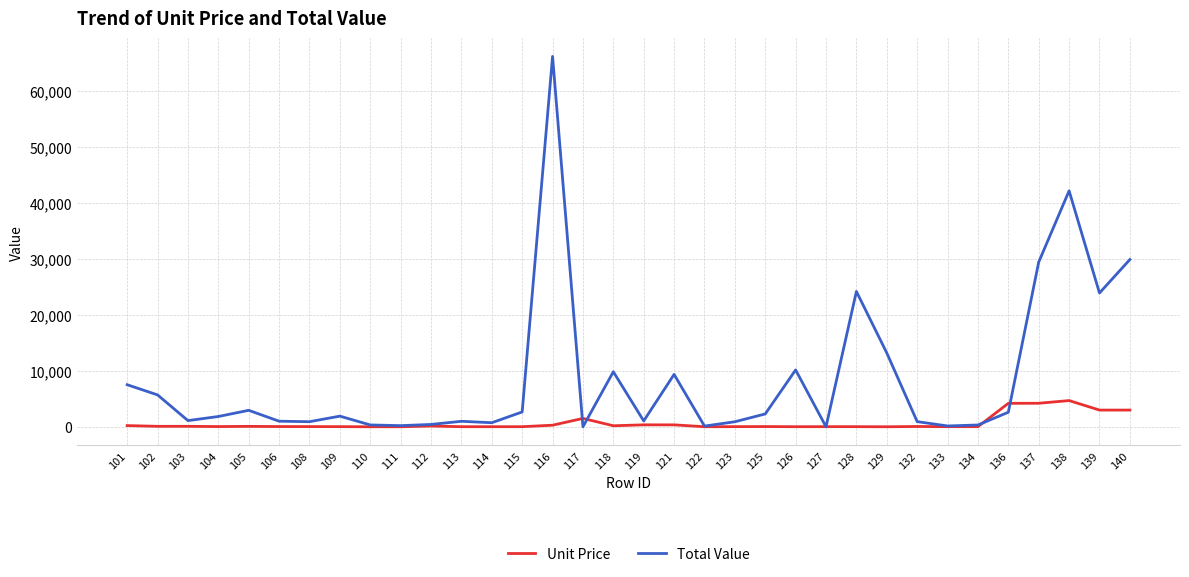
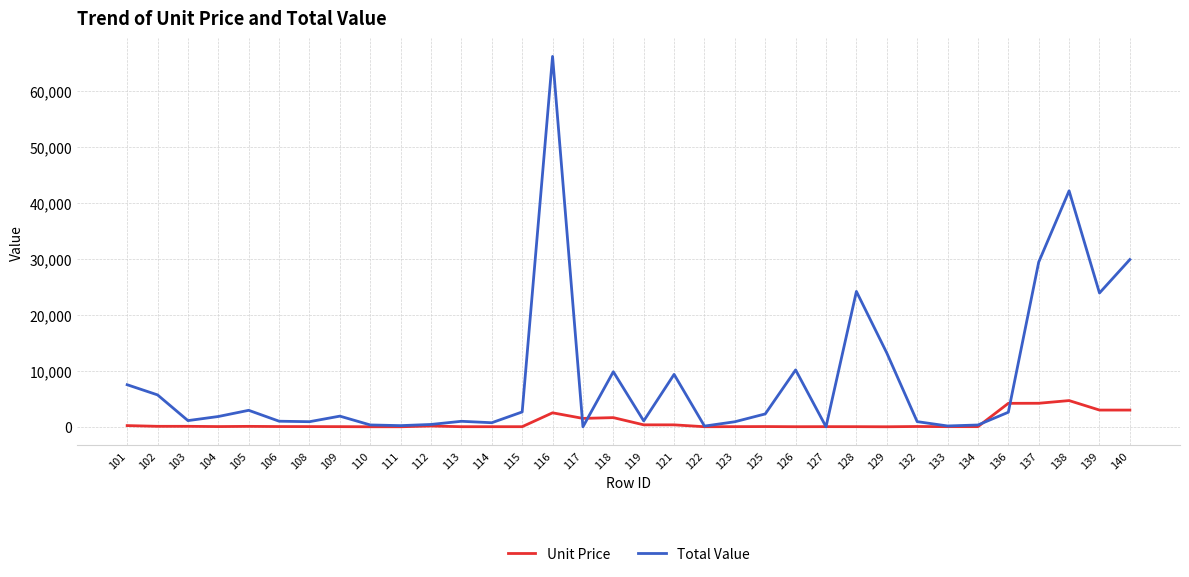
Unit Price, 116: 0 -> 2,000
Unit Price, 118: 0 -> 2,000
